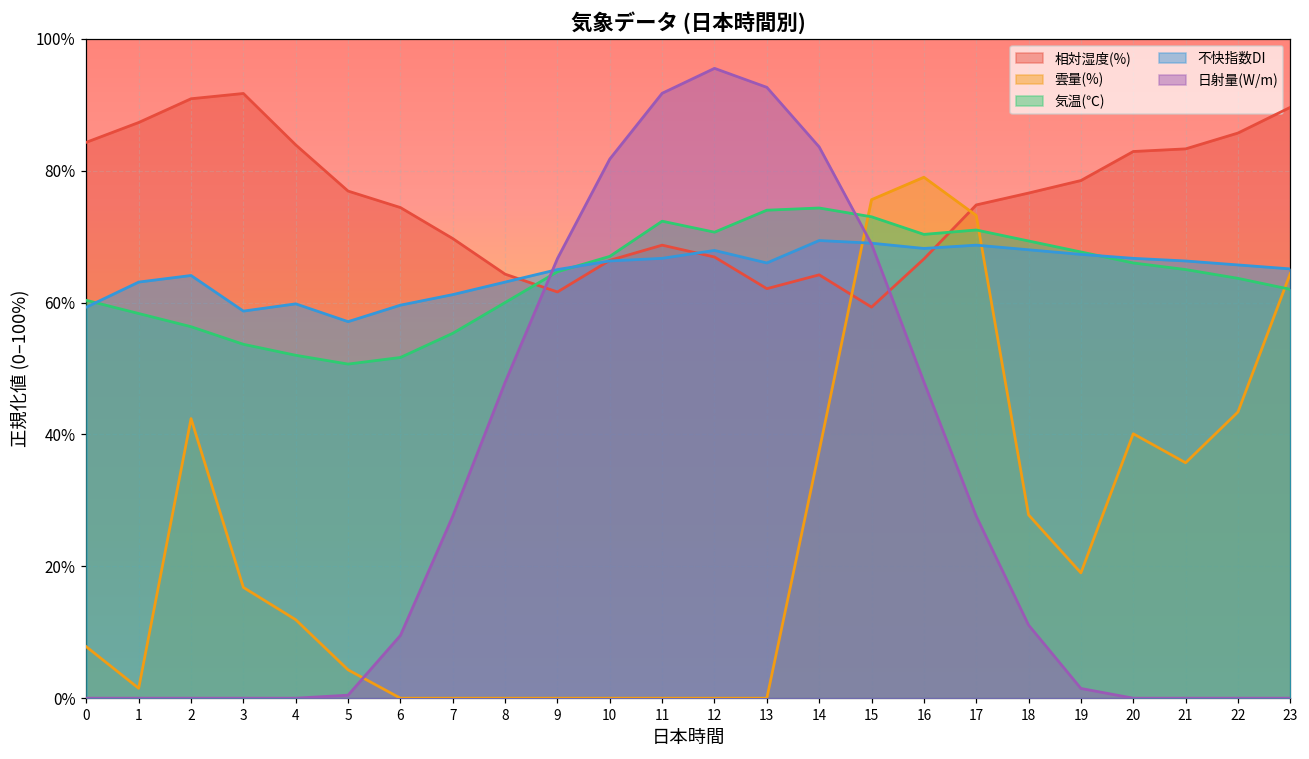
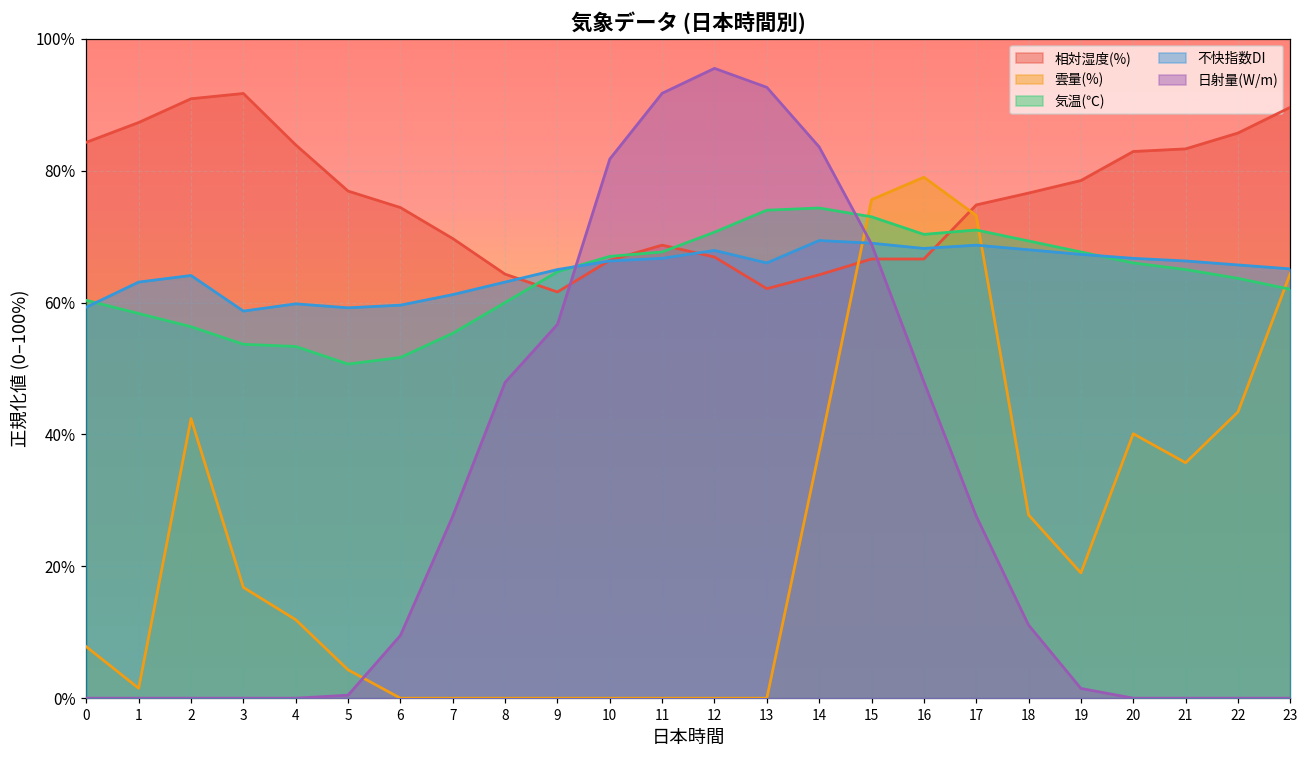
気温(℃), 4: 52% -> 53%
不快指数DI, 5: 57% -> 59%
日射量(W/m), 9: 67% -> 57%
気温(℃), 11: 72% -> 68%
相対湿度(%), 15: 59% -> 67%
